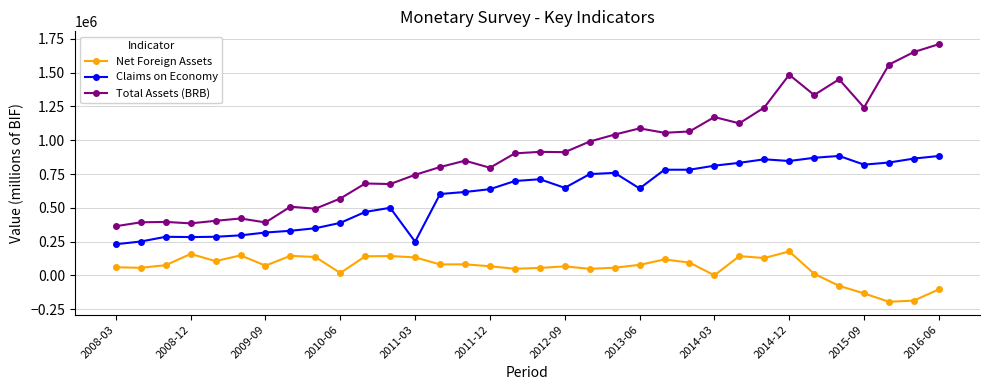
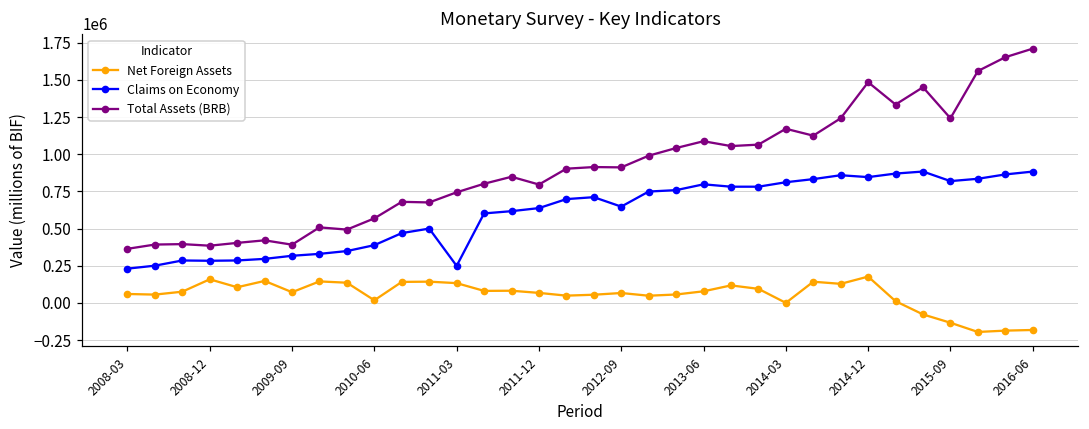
Claims on Economy, 2013-06: 640000 -> 800000
Net Foreign Assets, 2016-06: -100000 -> -180000
